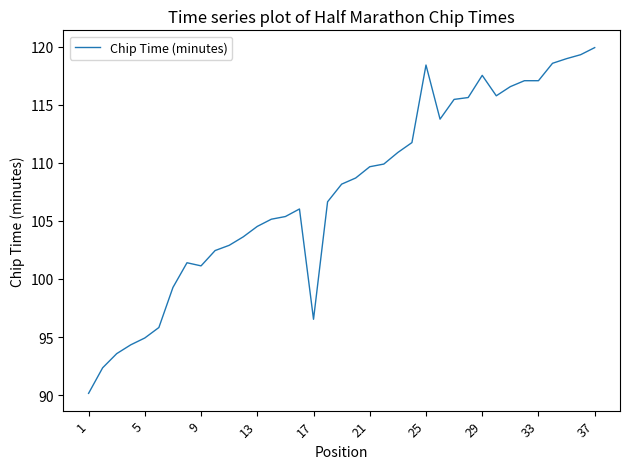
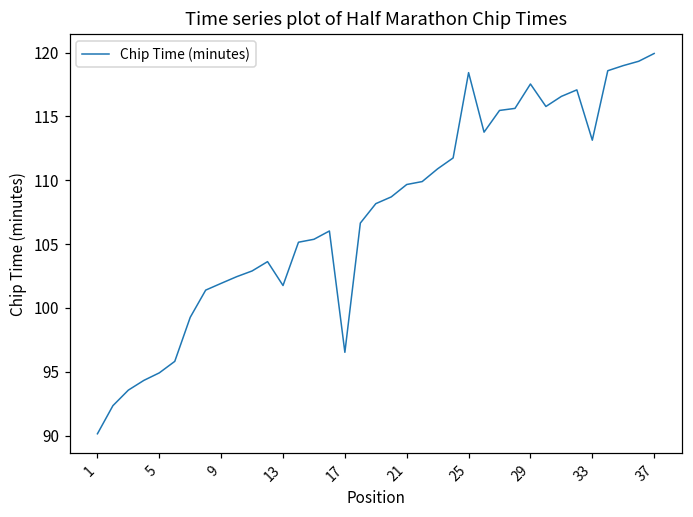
9: 101.1 -> 101.9
13: 104.5 -> 101.8
33: 117.1 -> 113.1
